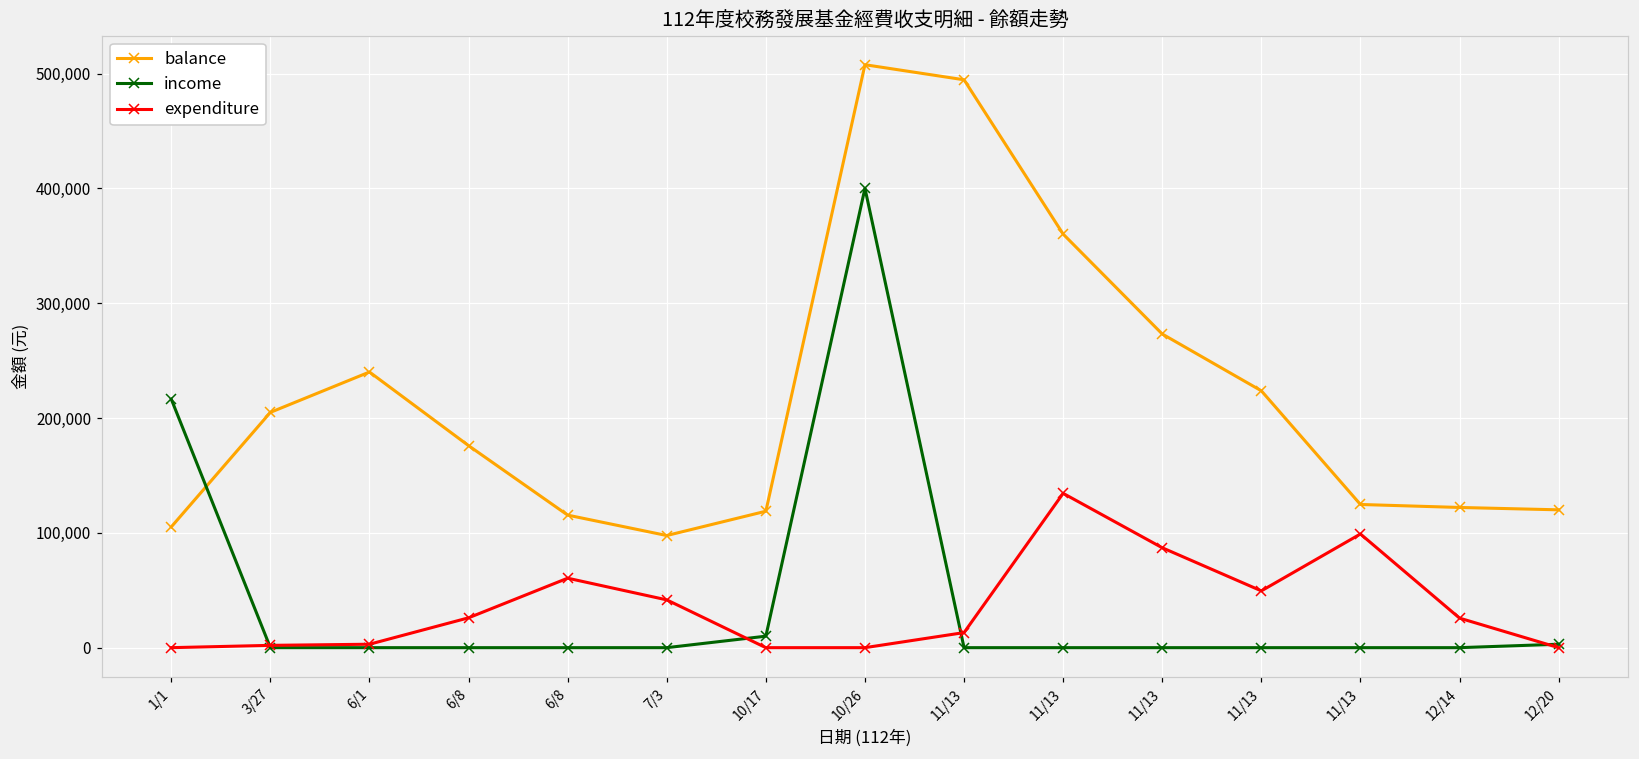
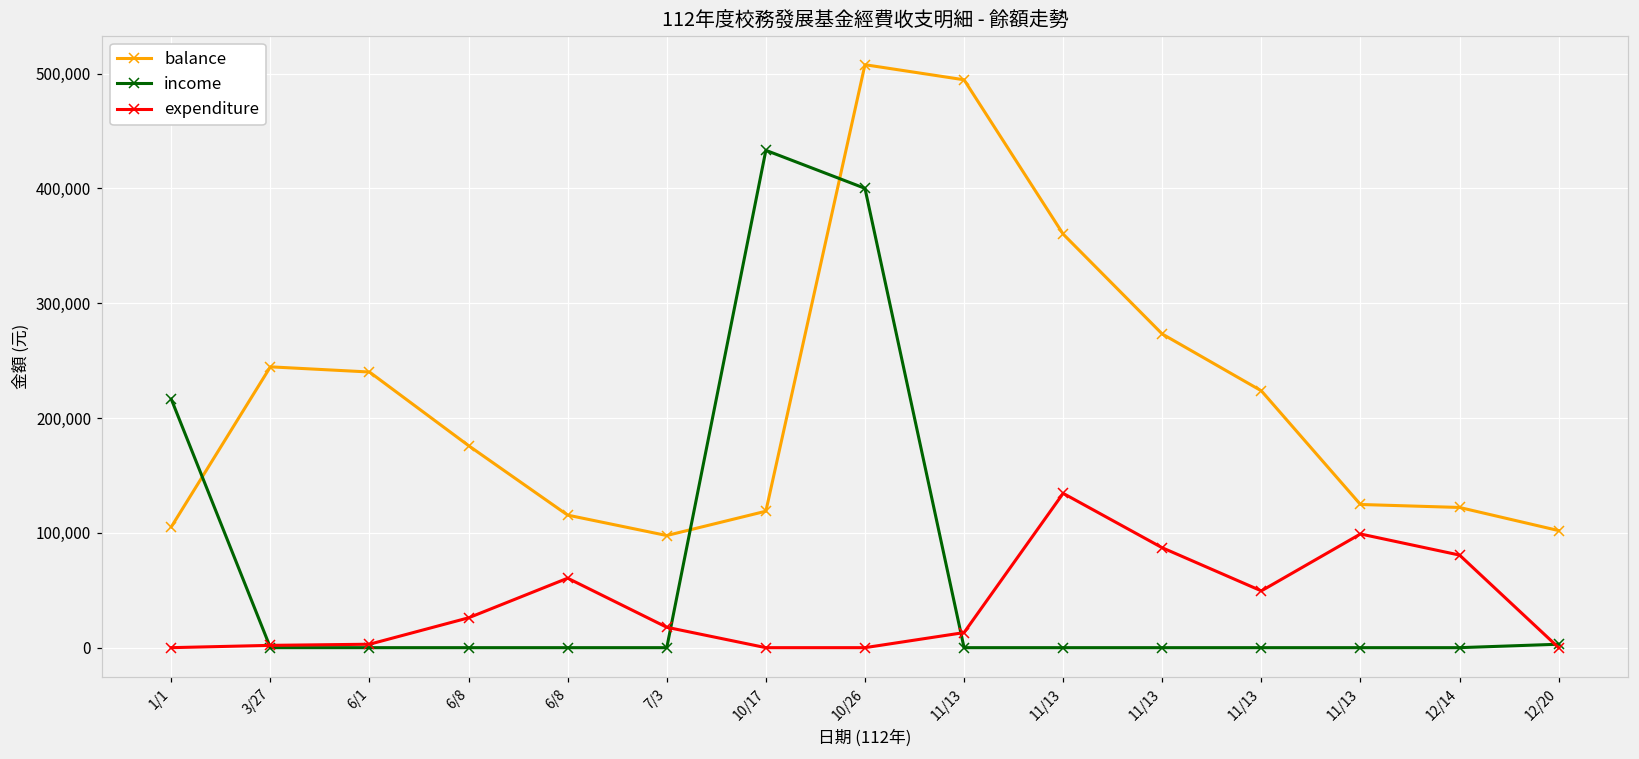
balance, 3/27: 205,000 -> 245,000
expenditure, 7/3: 42,000 -> 18,000
income, 10/17: 10,000 -> 433,000
expenditure, 12/14: 26,000 -> 81,000
balance, 12/20: 120,000 -> 102,000
